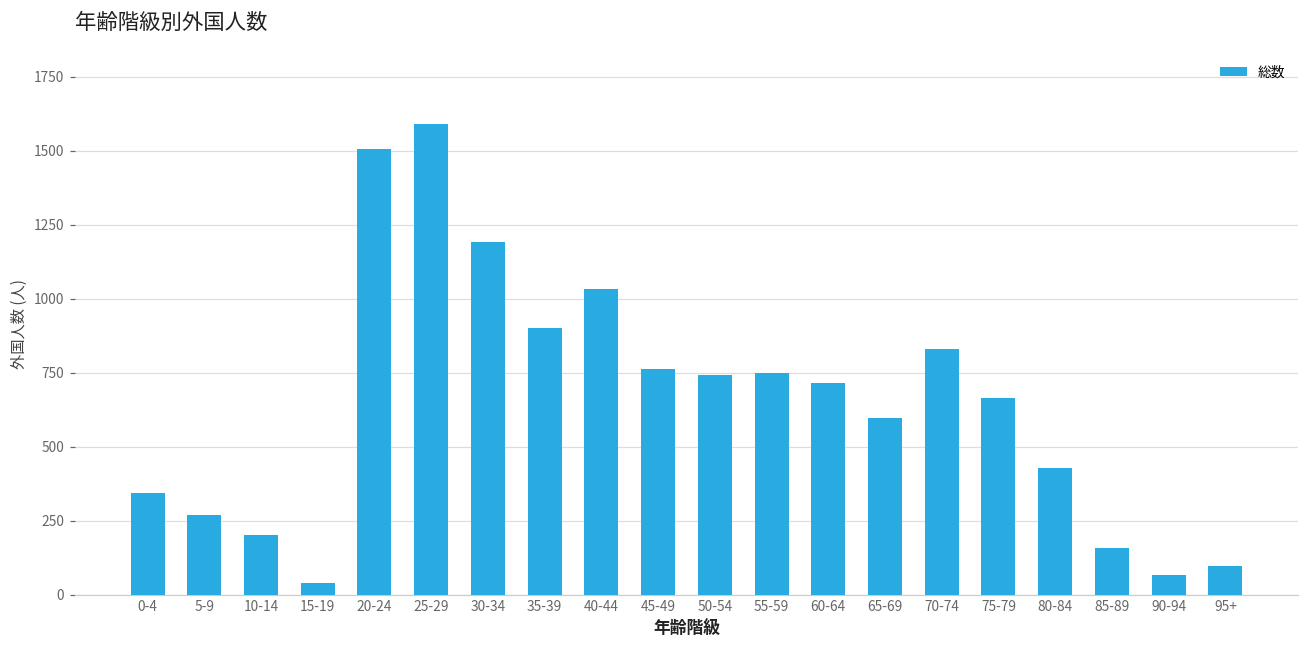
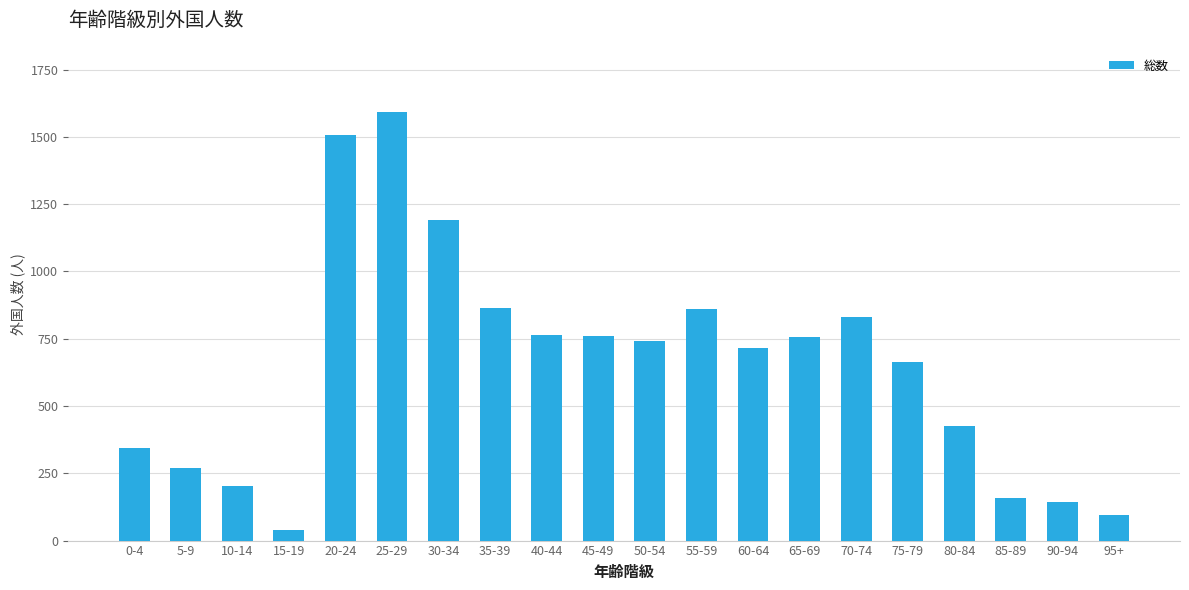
35-39: 900 -> 870
40-44: 1030 -> 760
55-59: 750 -> 860
65-69: 600 -> 760
90-94: 70 -> 140
